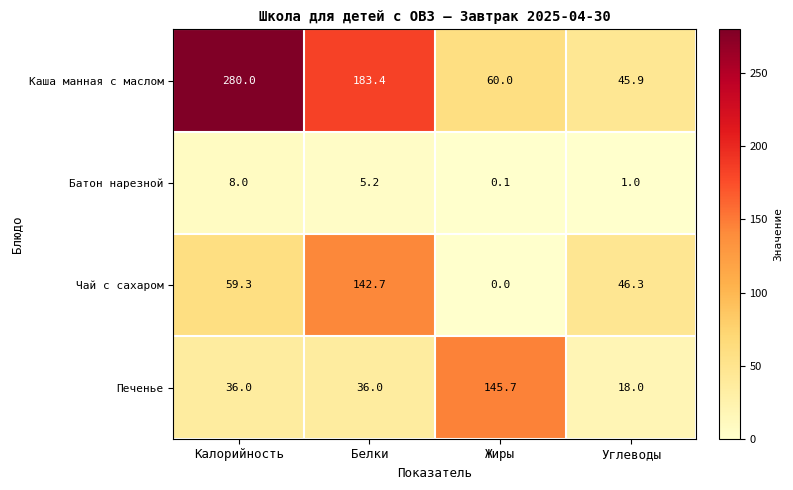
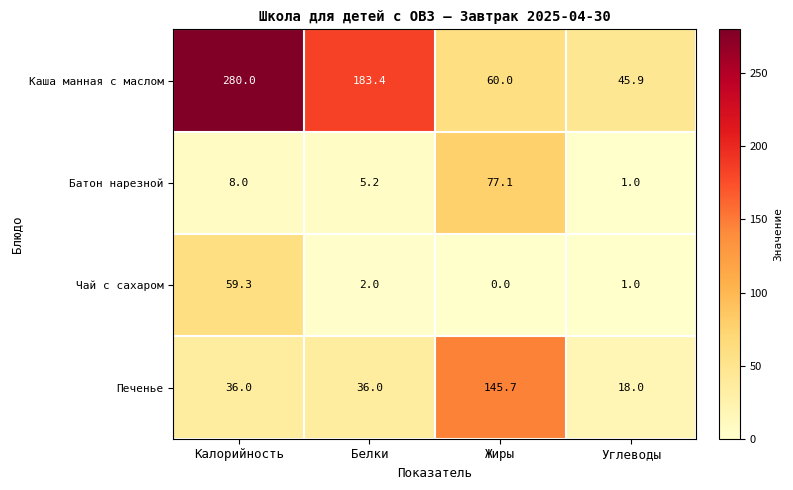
Батон нарезной, Жиры: 0.1 -> 77.1
Чай с сахаром, Белки: 142.7 -> 2.0
Чай с сахаром, Углеводы: 46.3 -> 1.0
